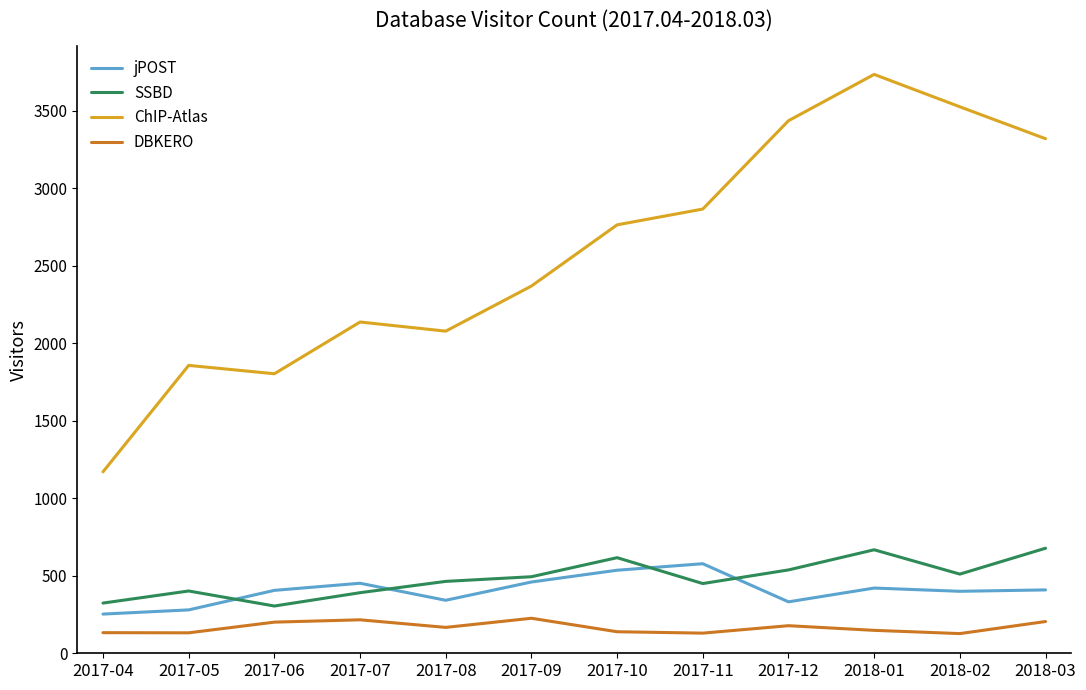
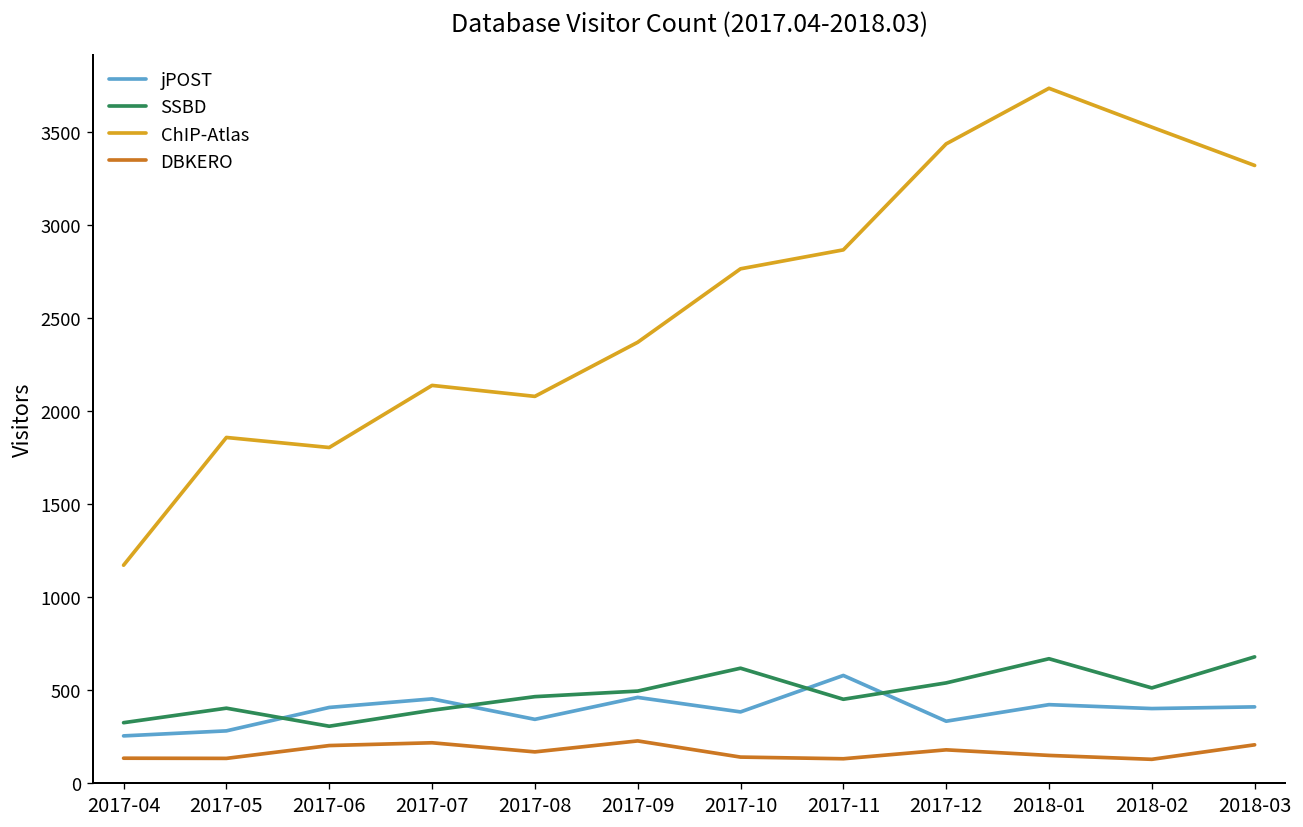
jPOST, 2017-10: 540 -> 380
